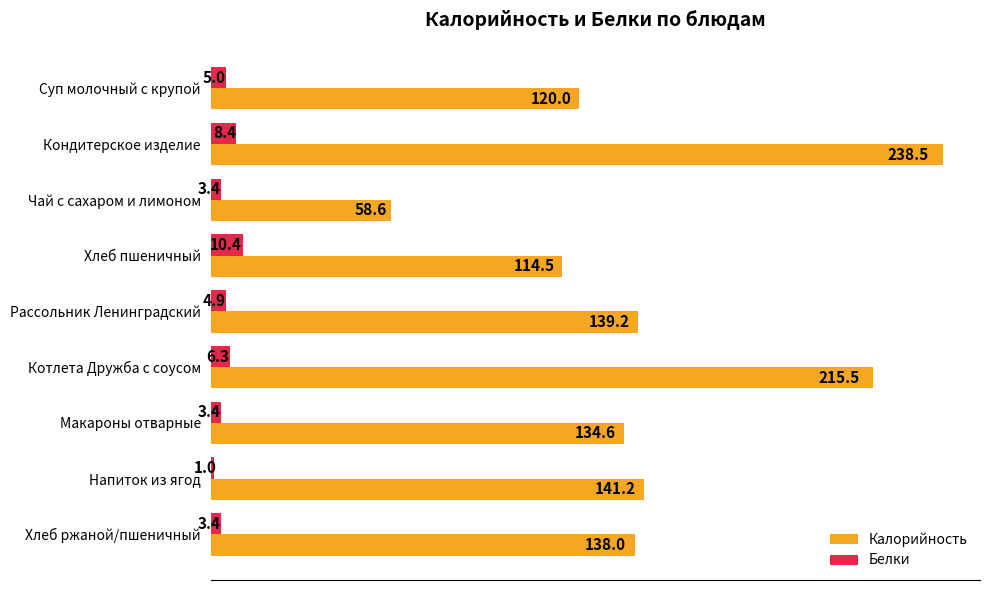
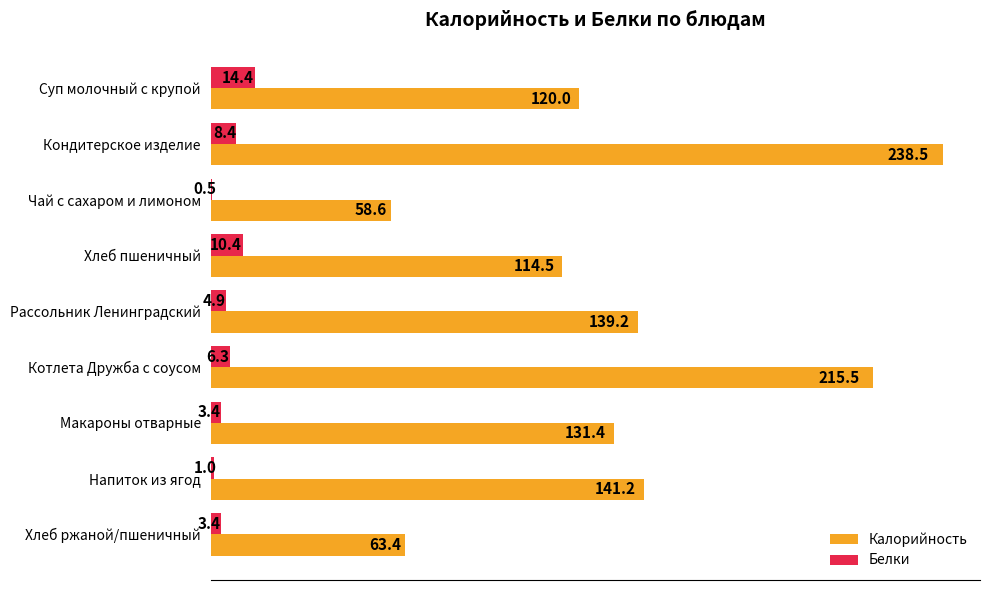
Белки, Суп молочный с крупой: 5.0 -> 14.4
Белки, Чай с сахаром и лимоном: 3.4 -> 0.5
Калорийность, Макароны отварные: 134.6 -> 131.4
Калорийность, Хлеб ржаной/пшеничный: 138.0 -> 63.4
